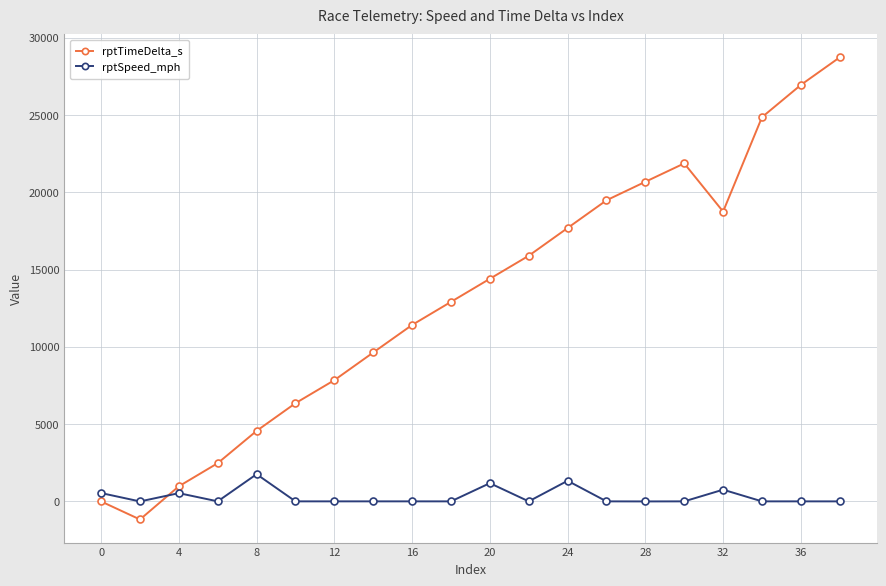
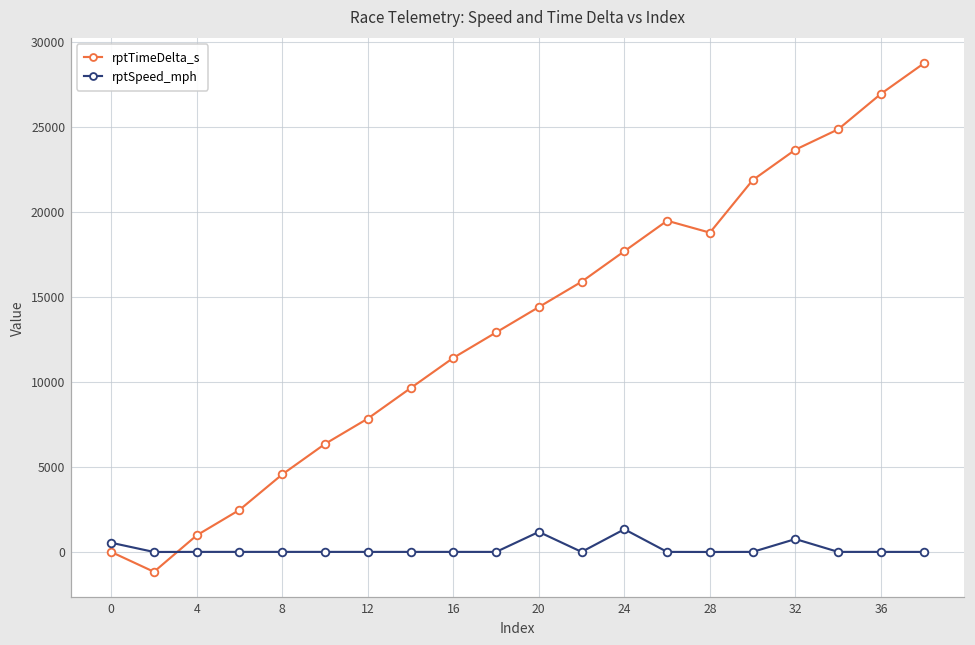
rptSpeed_mph, 4: 500 -> 0
rptSpeed_mph, 8: 1800 -> 0
rptTimeDelta_s, 28: 20700 -> 18800
rptTimeDelta_s, 32: 18700 -> 23700
